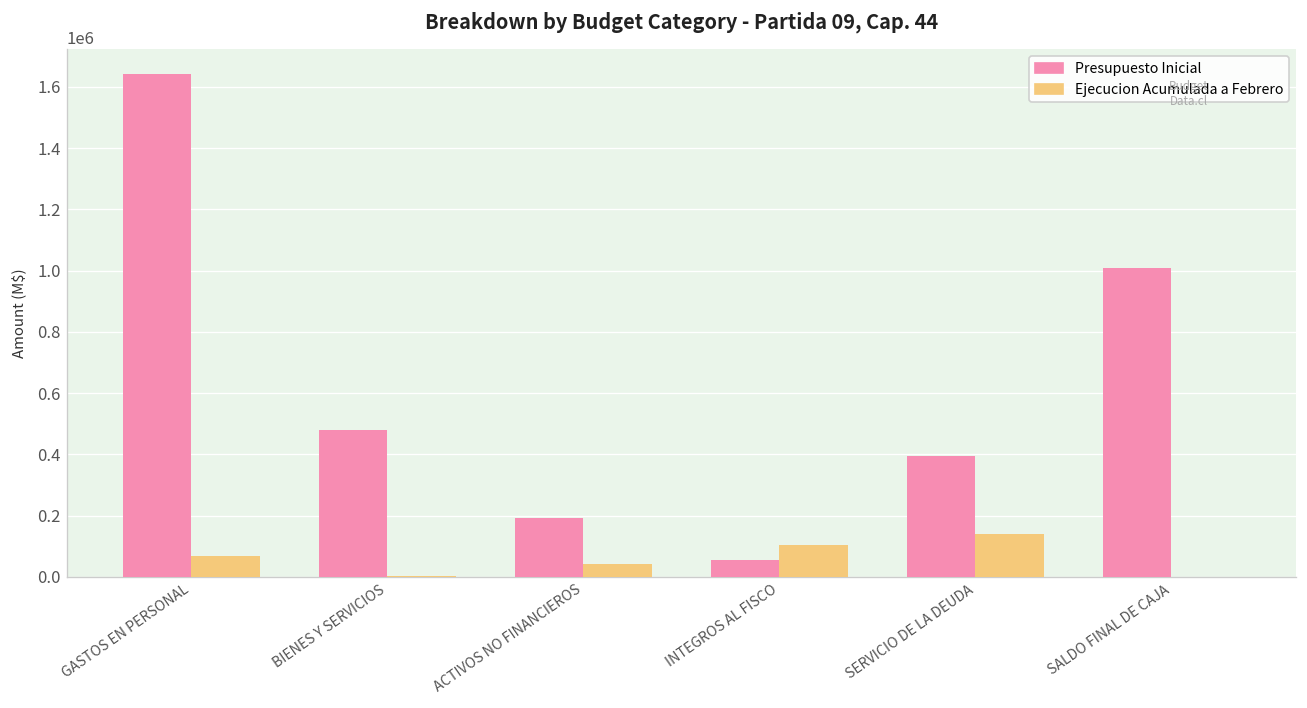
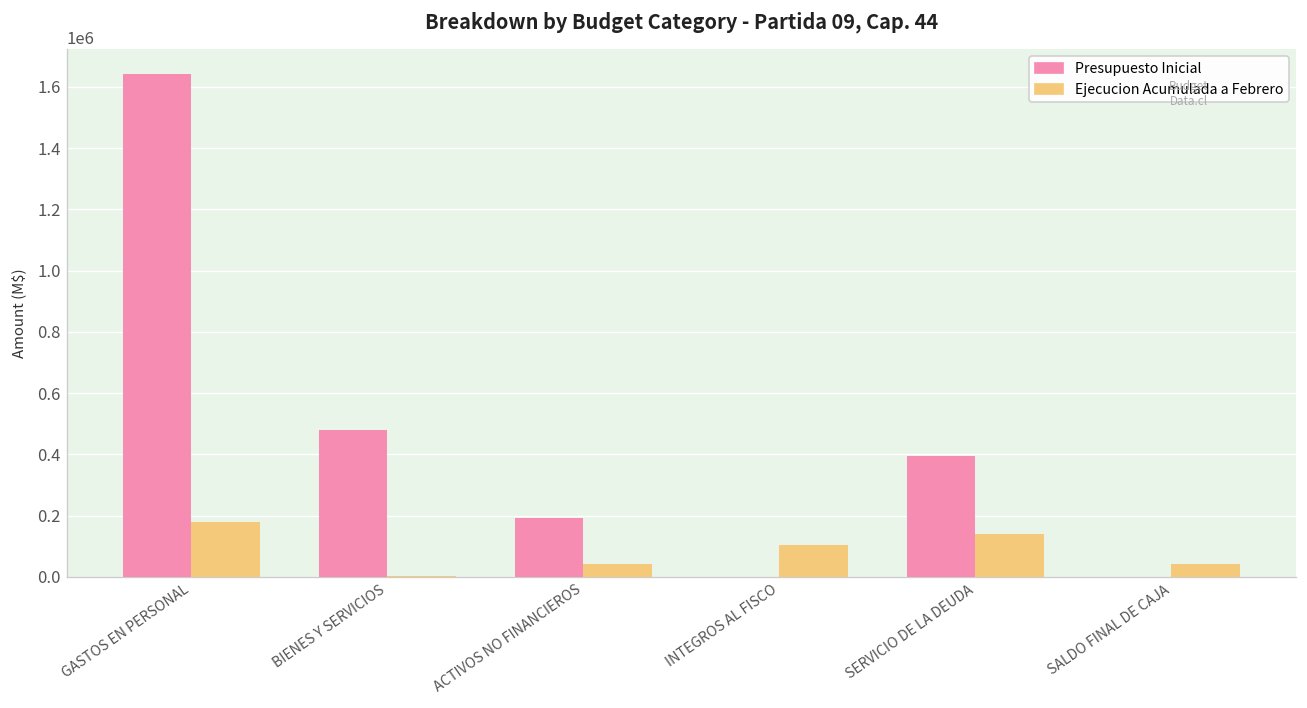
Ejecucion Acumulada a Febrero, GASTOS EN PERSONAL: 70000 -> 180000
Presupuesto Inicial, INTEGROS AL FISCO: 60000 -> 0
Presupuesto Inicial, SALDO FINAL DE CAJA: 1010000 -> 0
Ejecucion Acumulada a Febrero, SALDO FINAL DE CAJA: 0 -> 40000
